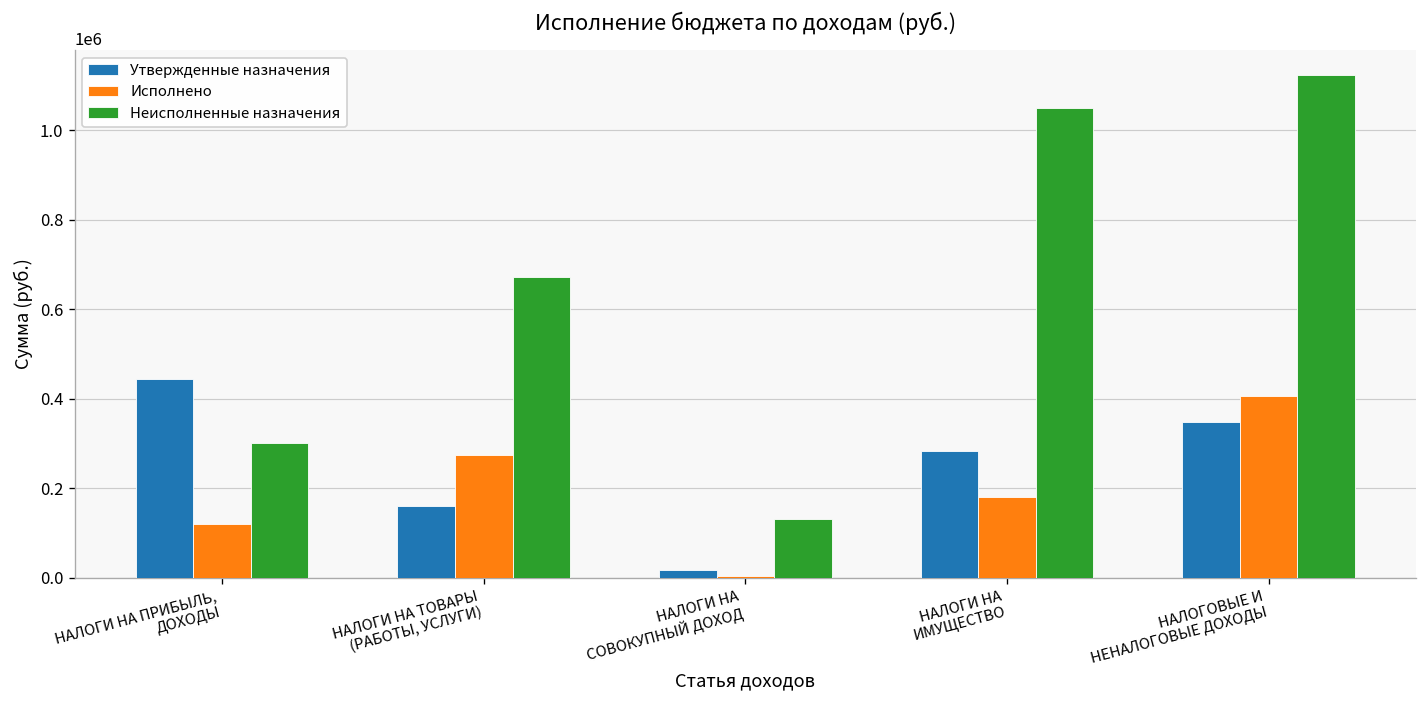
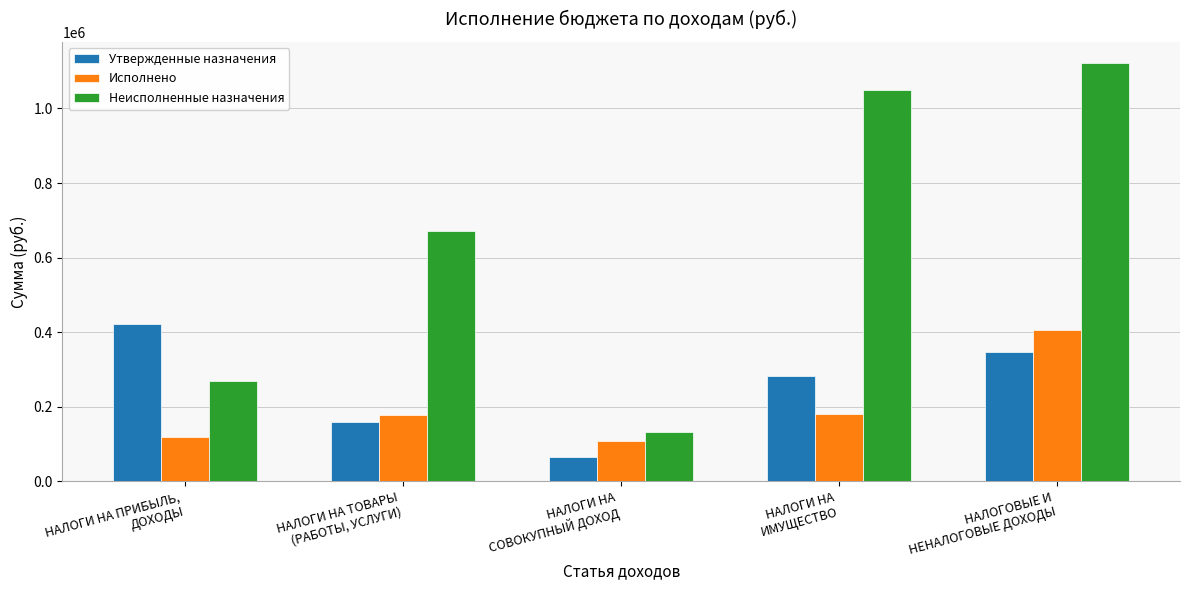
Утвержденные назначения, НАЛОГИ НА ПРИБЫЛЬ, ДОХОДЫ: 440000 -> 420000
Неисполненные назначения, НАЛОГИ НА ПРИБЫЛЬ, ДОХОДЫ: 300000 -> 270000
Исполнено, НАЛОГИ НА ТОВАРЫ (РАБОТЫ, УСЛУГИ): 270000 -> 180000
Утвержденные назначения, НАЛОГИ НА СОВОКУПНЫЙ ДОХОД: 20000 -> 70000
Исполнено, НАЛОГИ НА СОВОКУПНЫЙ ДОХОД: 0 -> 110000
